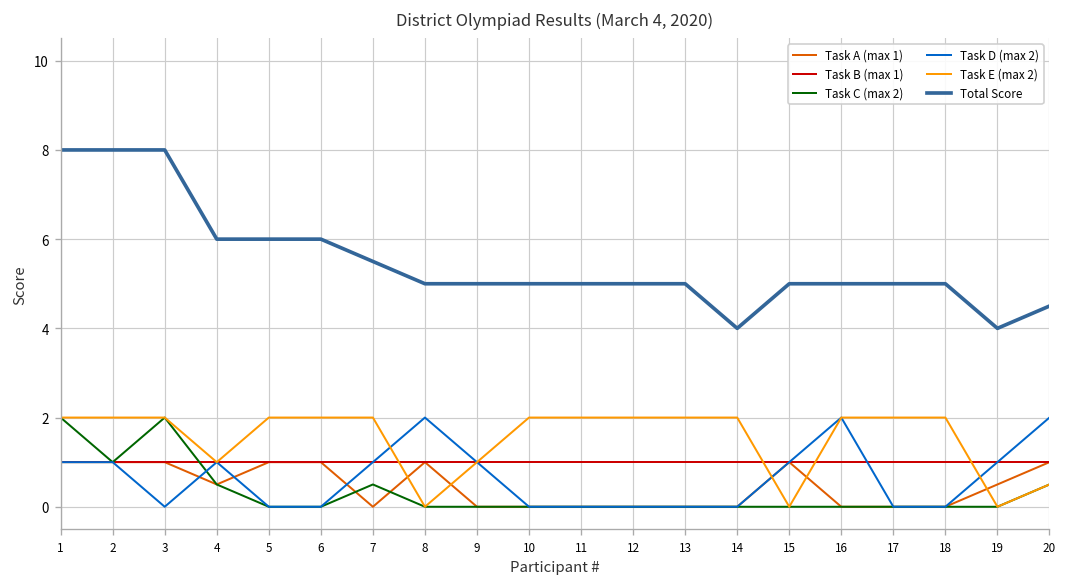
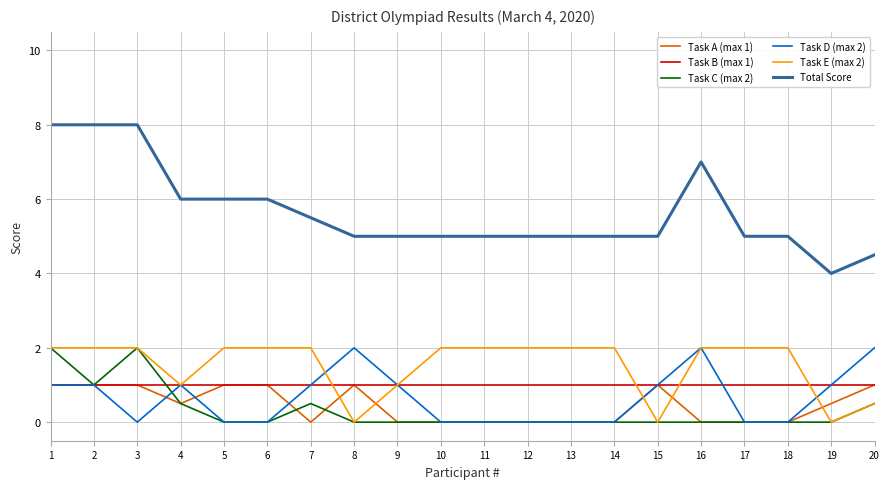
Total Score, 14: 4 -> 5
Total Score, 16: 5 -> 7
